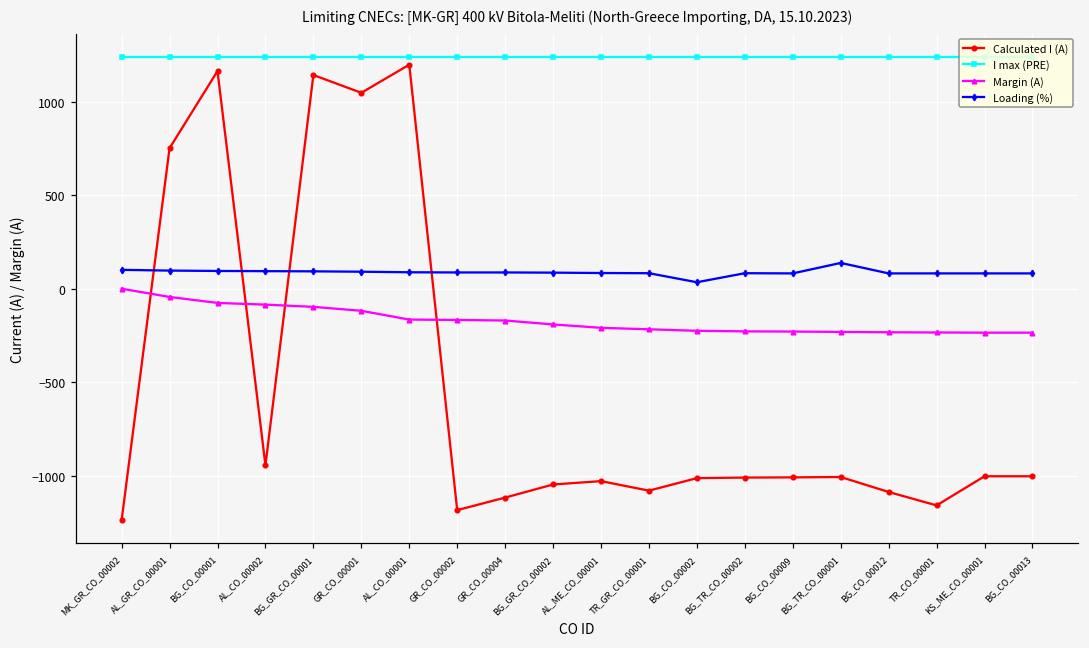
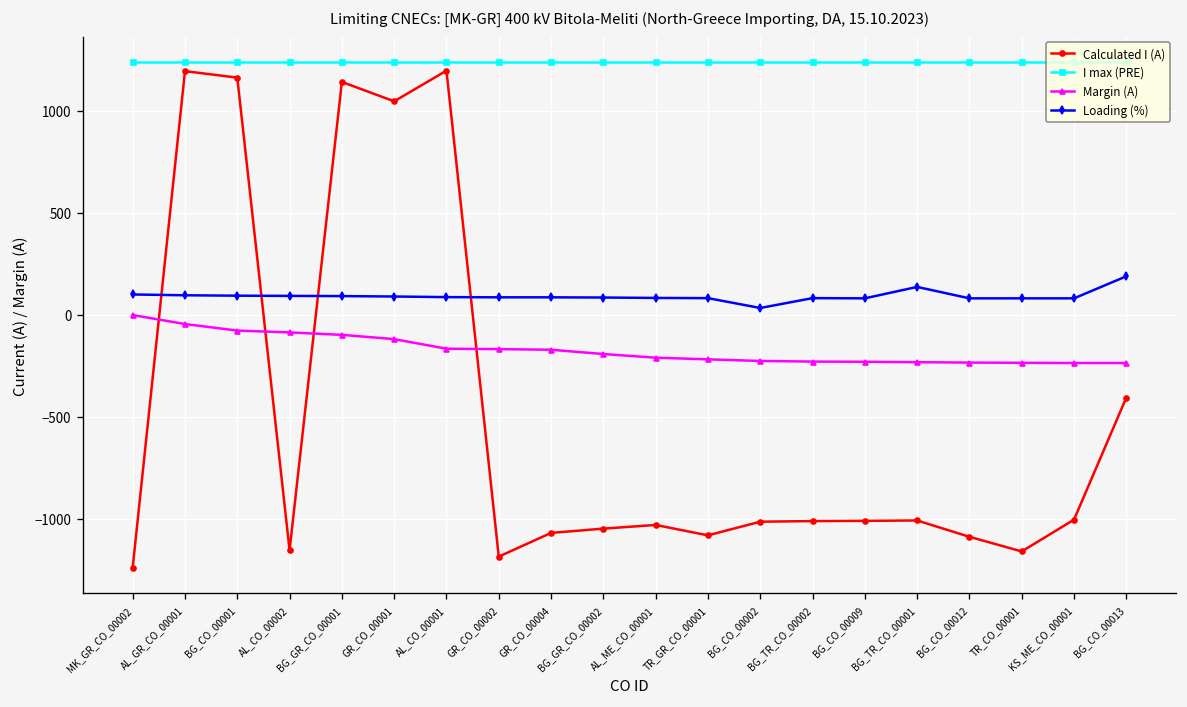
Calculated I (A), AL_GR_CO_00001: 750 -> 1200
Calculated I (A), AL_CO_00002: -950 -> -1150
Calculated I (A), GR_CO_00004: -1120 -> -1070
Calculated I (A), BG_CO_00013: -1000 -> -410
Loading (%), BG_CO_00013: 80 -> 190
